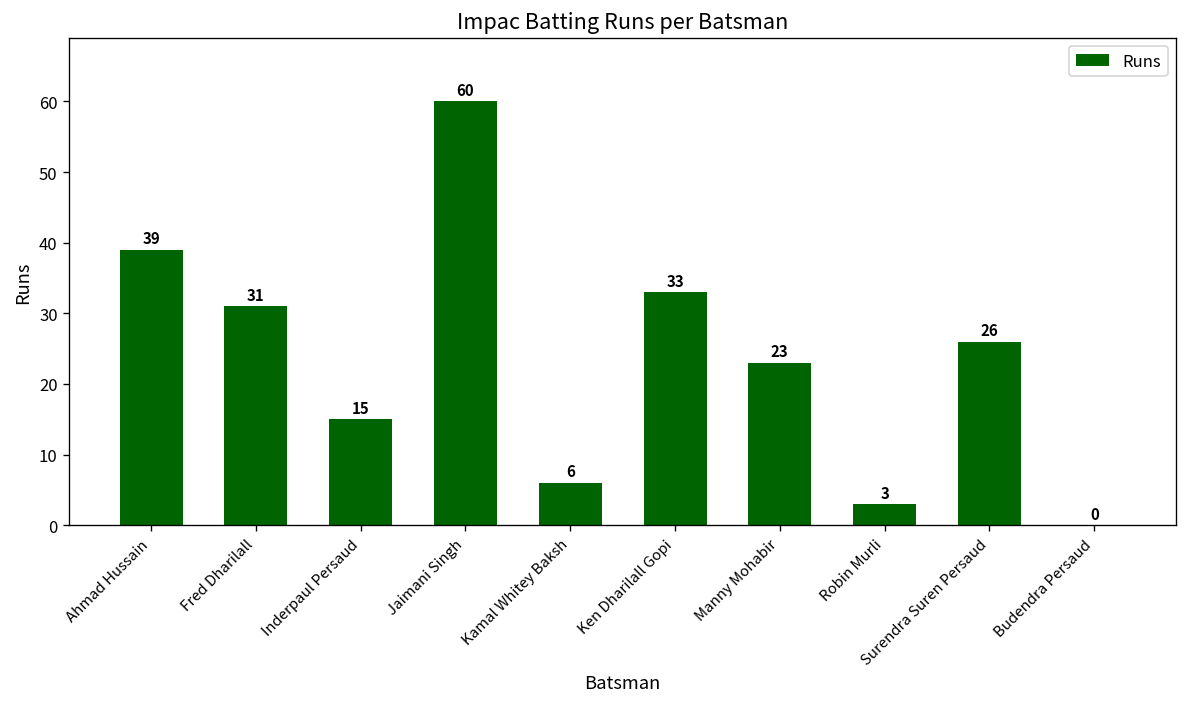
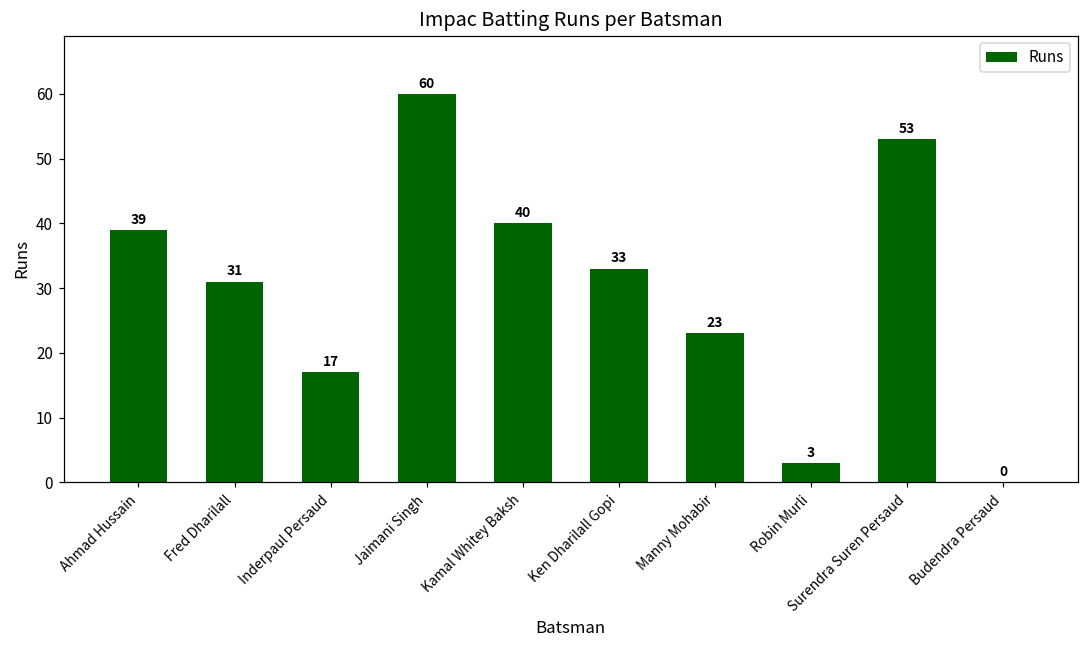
Inderpaul Persaud: 15 -> 17
Kamal Whitey Baksh: 6 -> 40
Surendra Suren Persaud: 26 -> 53
